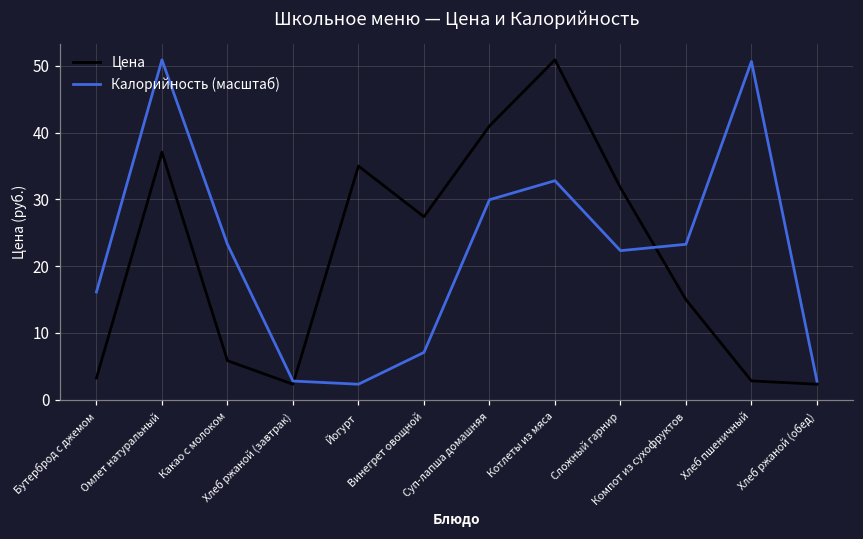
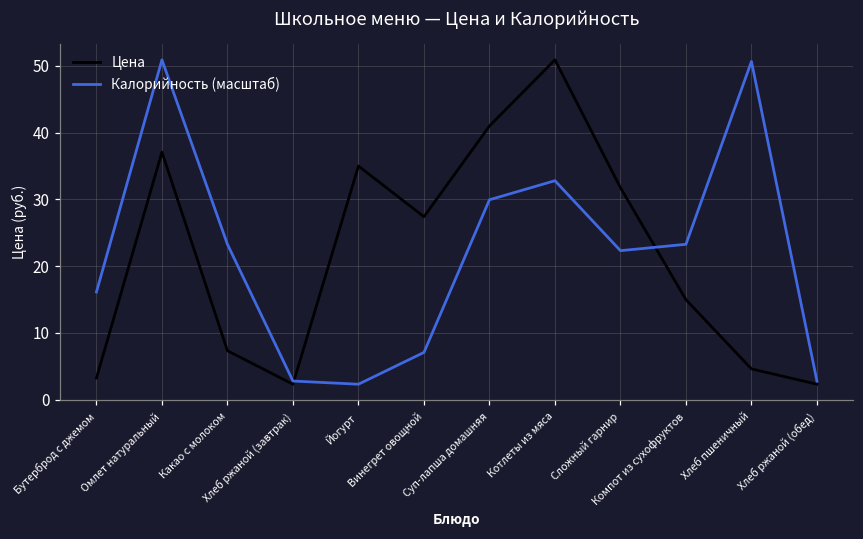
Цена, Какао с молоком: 6 -> 7
Цена, Хлеб пшеничный: 3 -> 5
